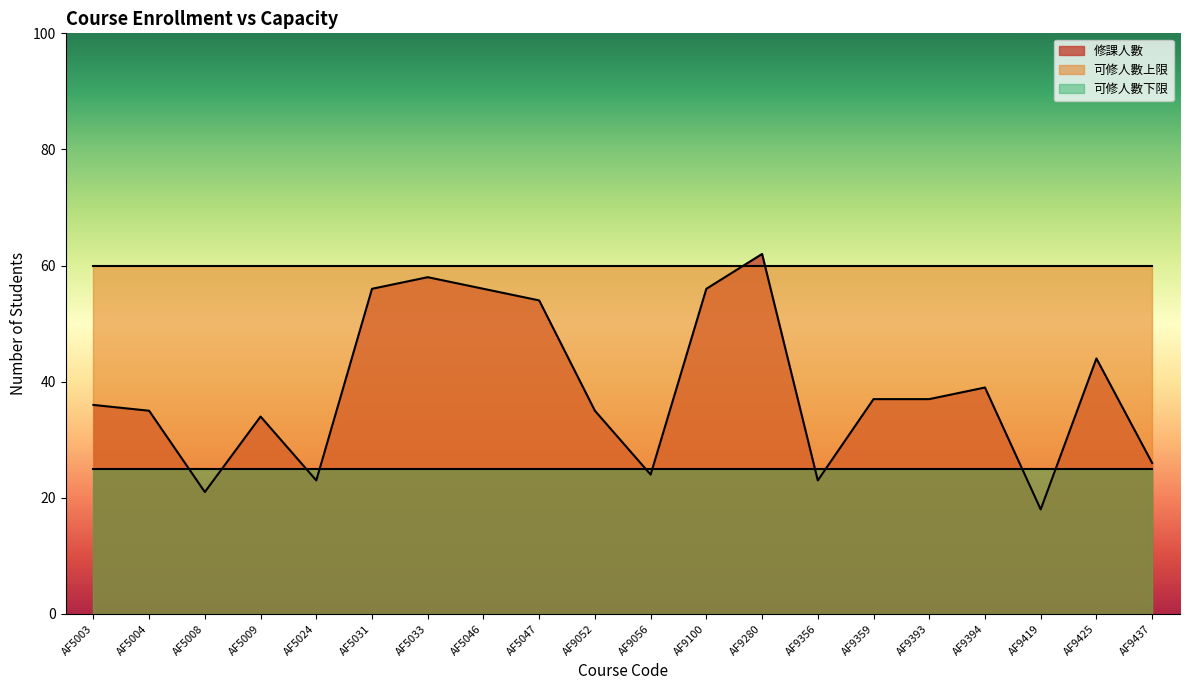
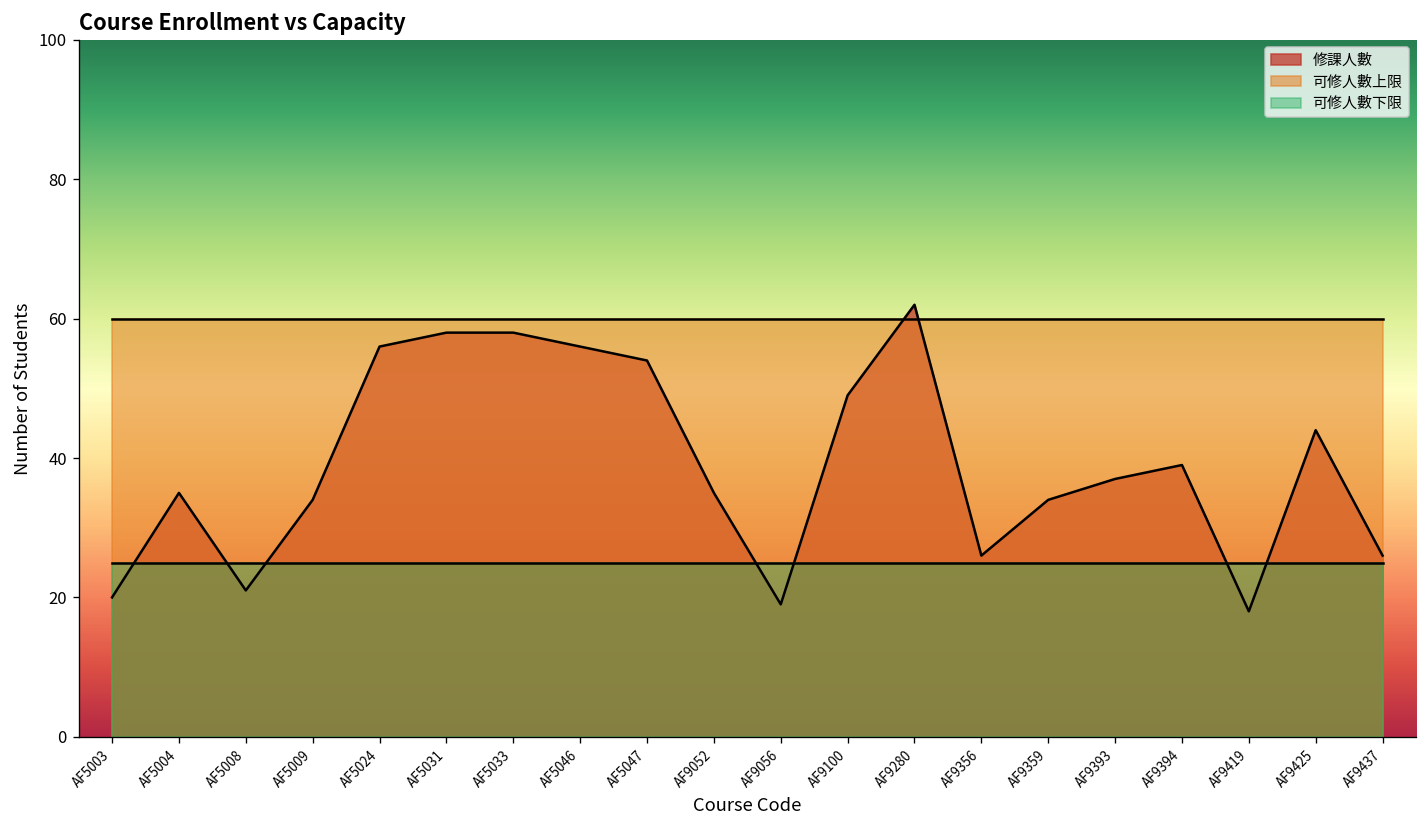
修課人數, AF5003: 36 -> 20
修課人數, AF5024: 23 -> 56
修課人數, AF5031: 56 -> 58
修課人數, AF9056: 24 -> 19
修課人數, AF9100: 56 -> 49
修課人數, AF9356: 23 -> 26
修課人數, AF9359: 37 -> 34
